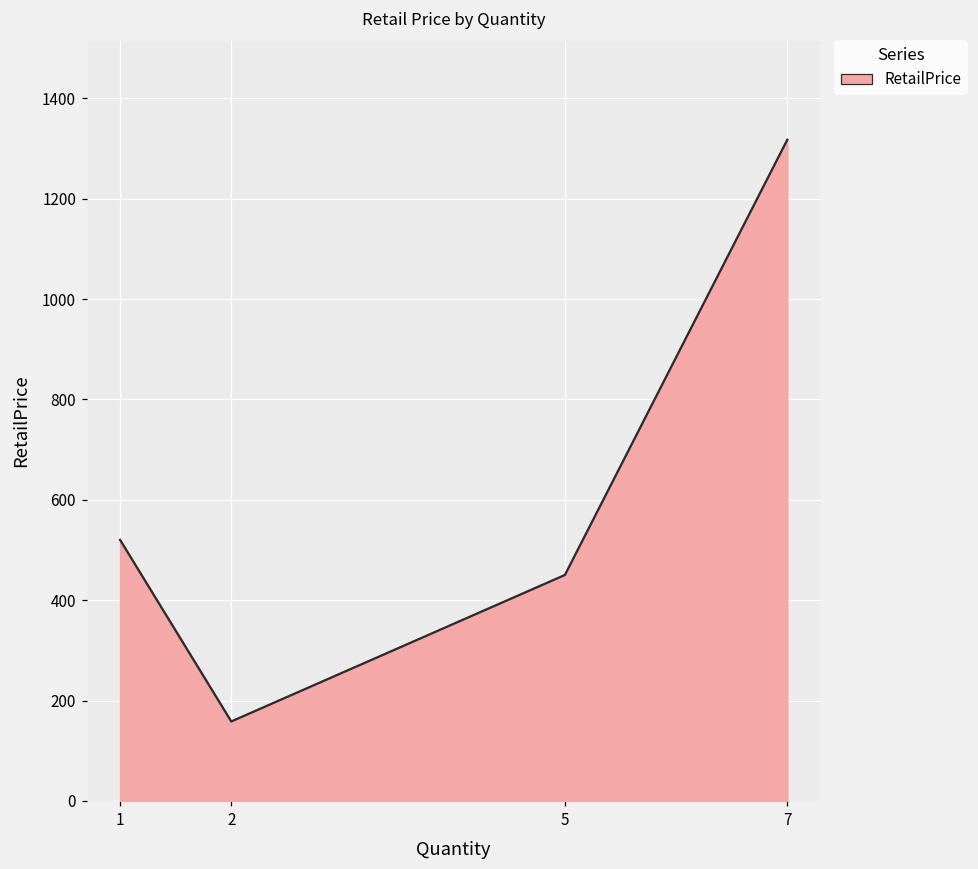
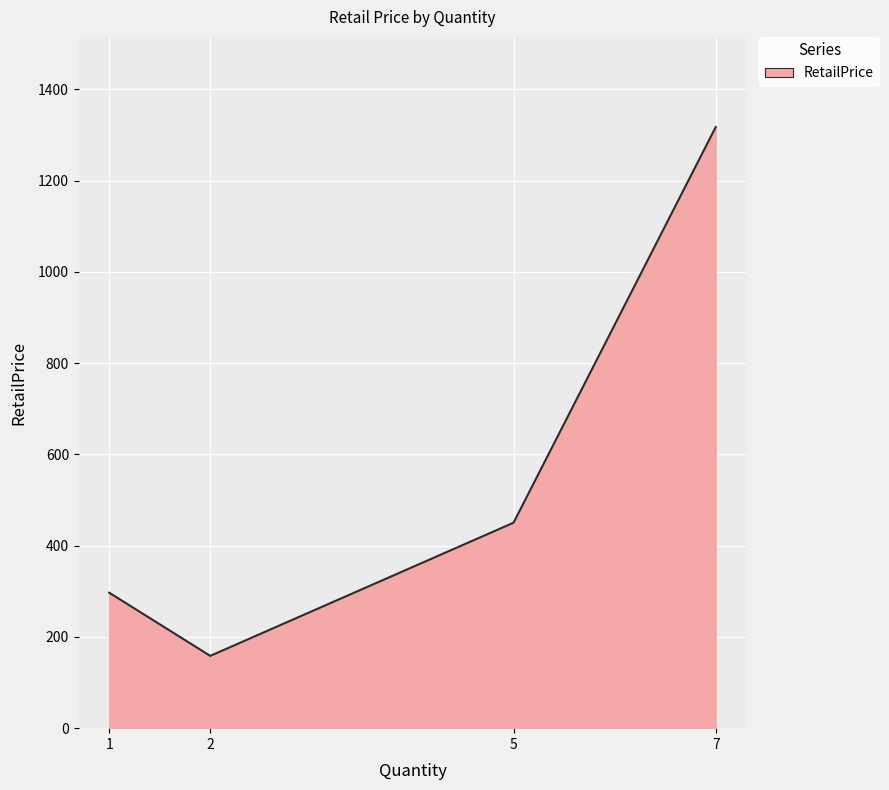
1: 520 -> 300
